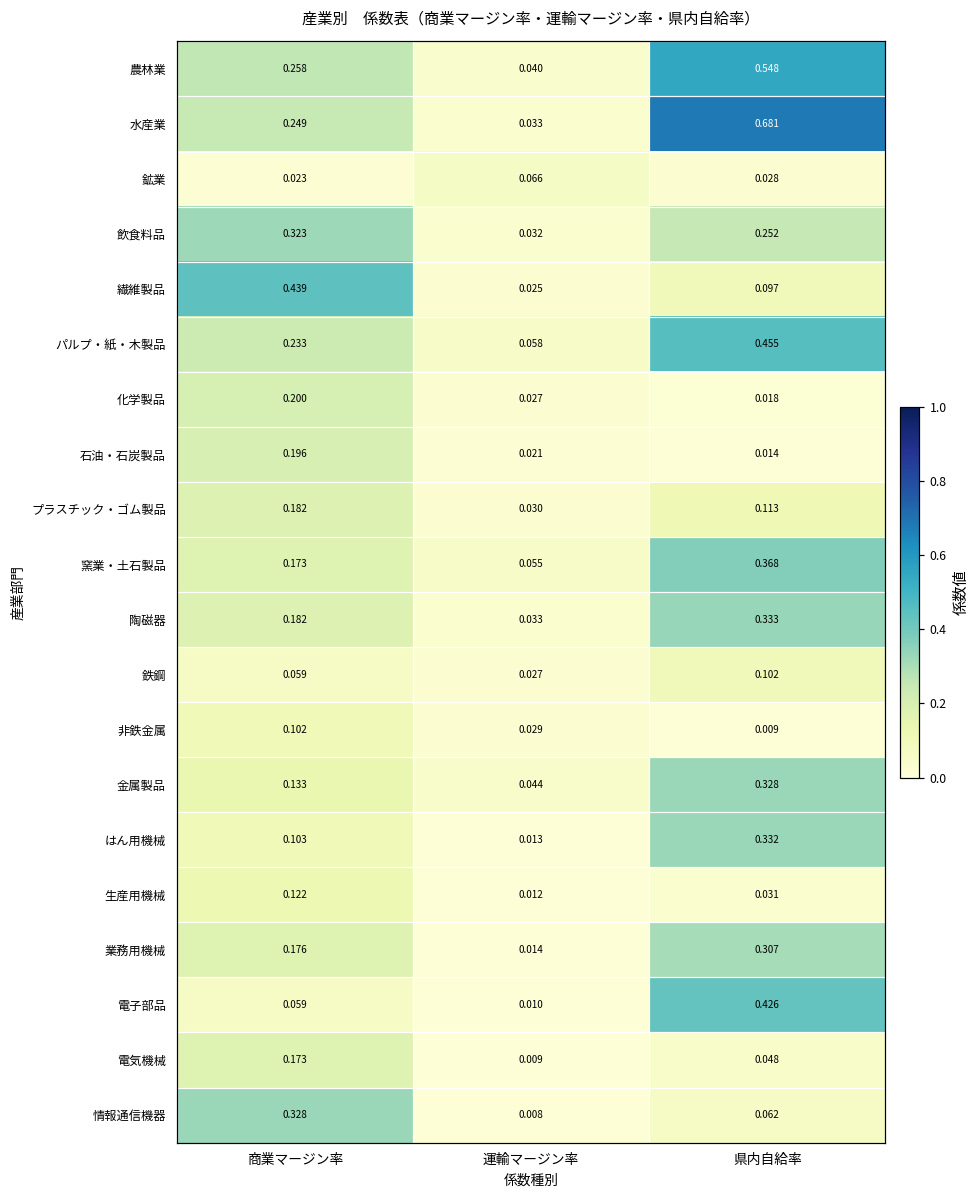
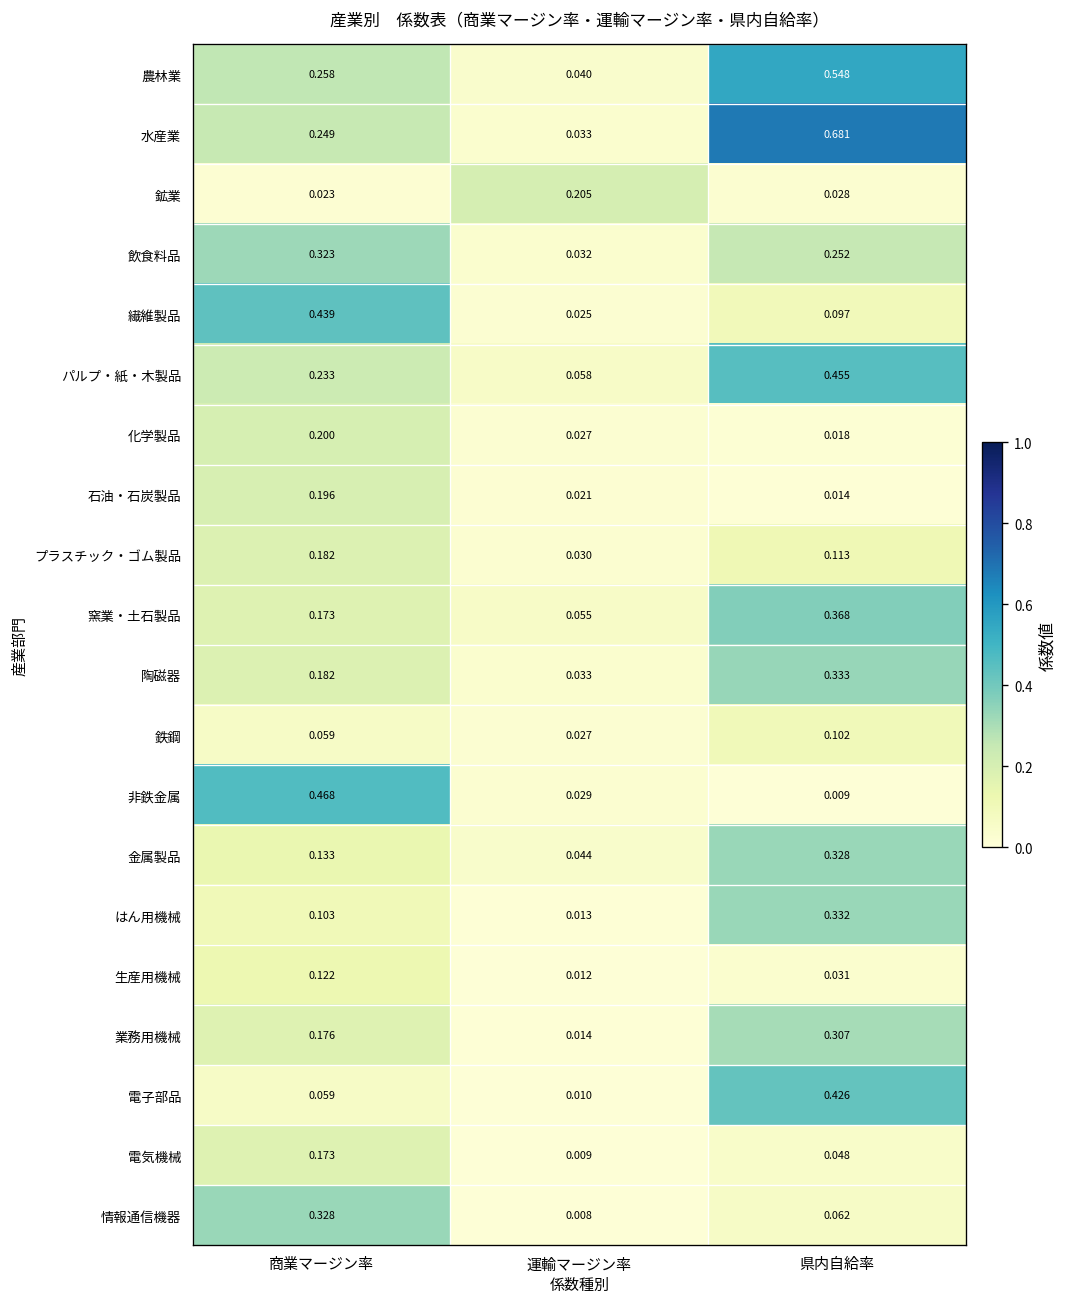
鉱業, 運輸マージン率: 0.066 -> 0.205
非鉄金属, 商業マージン率: 0.102 -> 0.468
